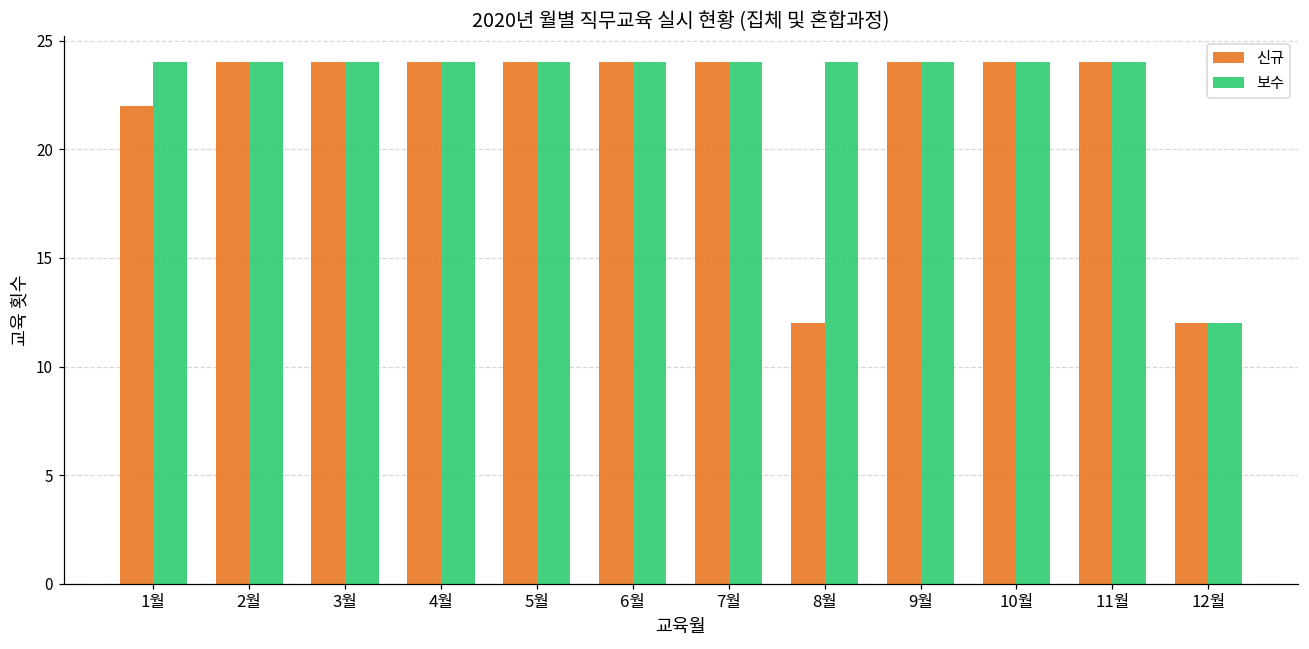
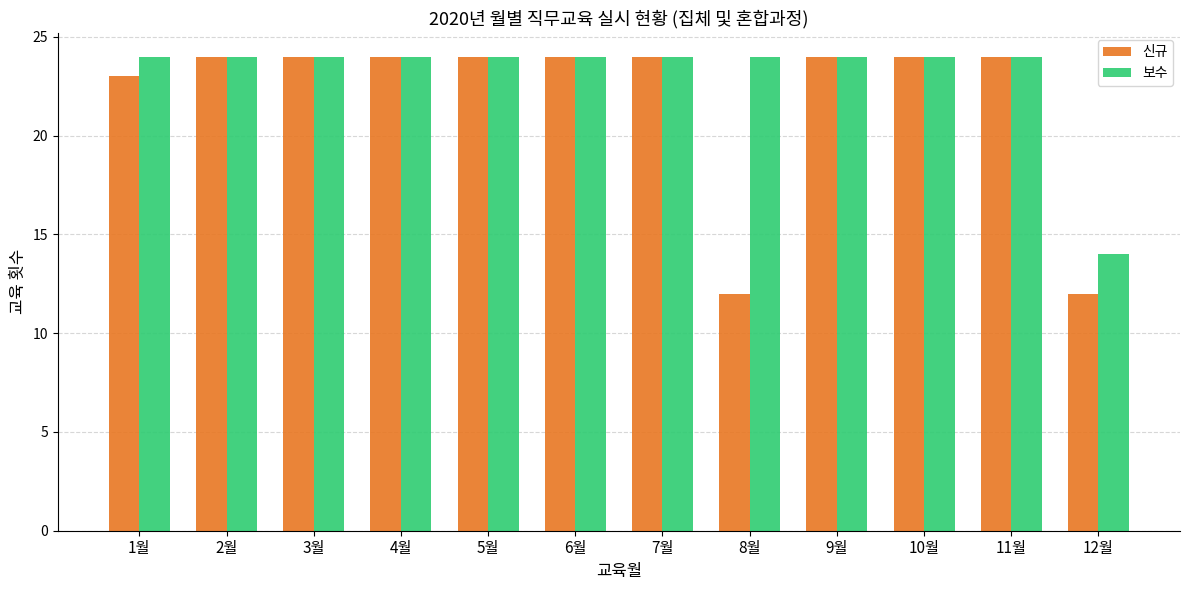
신규, 1월: 22 -> 23
보수, 12월: 12 -> 14
